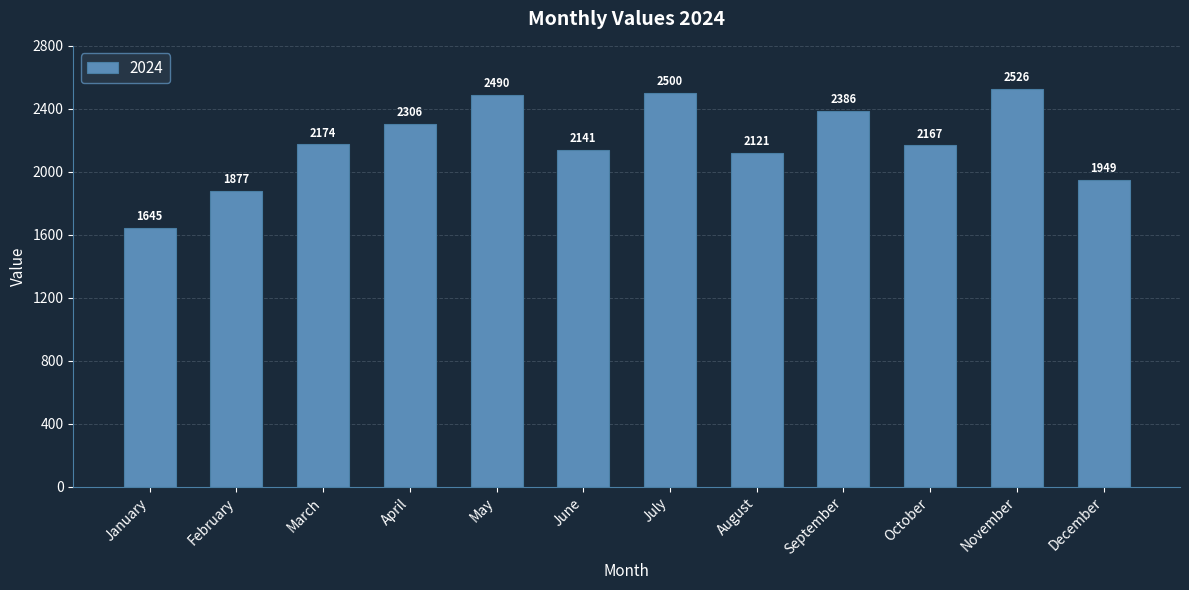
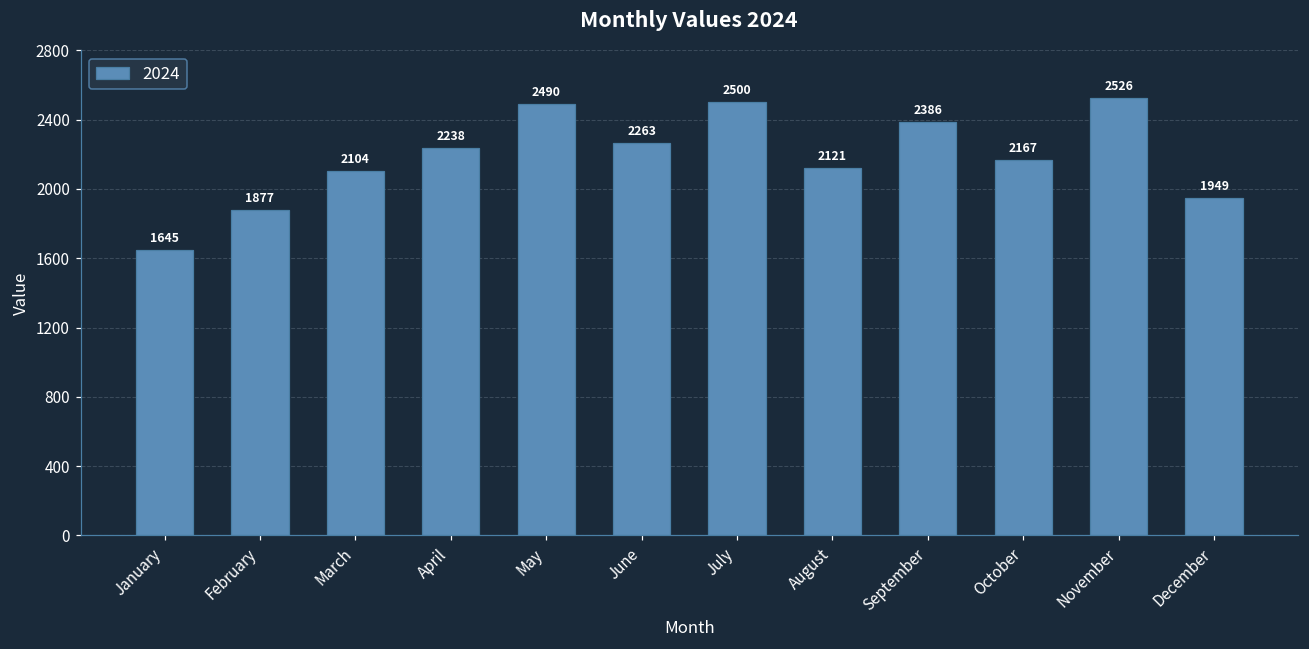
March: 2174 -> 2104
April: 2306 -> 2238
June: 2141 -> 2263
